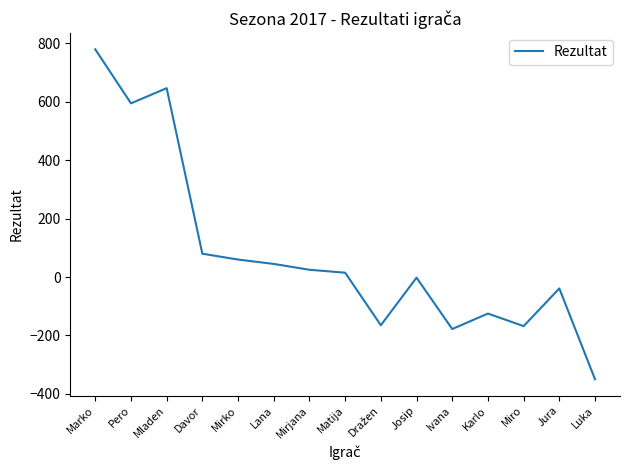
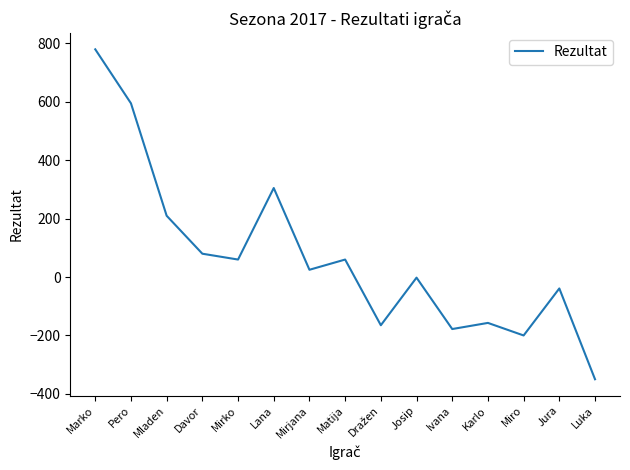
Mladen: 650 -> 210
Lana: 50 -> 310
Matija: 20 -> 60
Karlo: -130 -> -160
Miro: -170 -> -200
